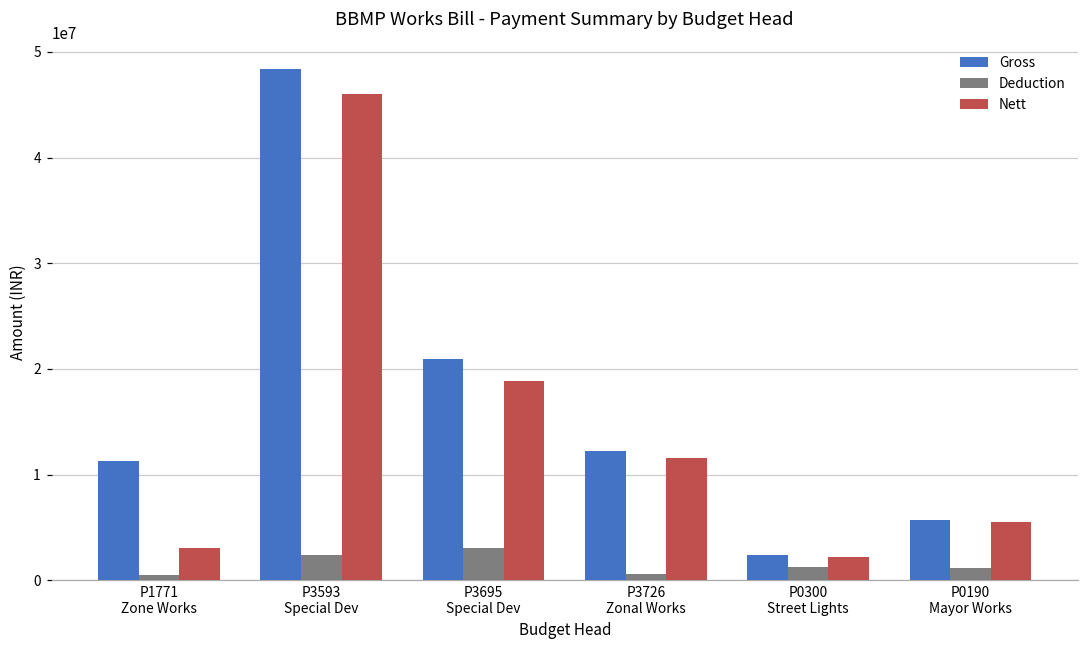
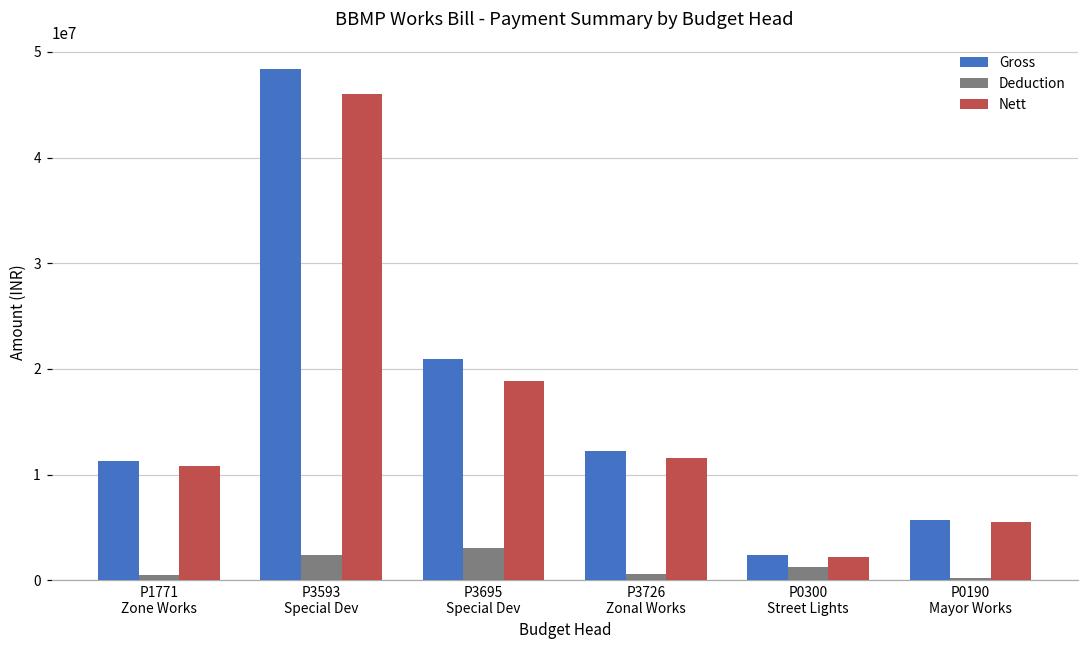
Nett, P1771 Zone Works: 3000000 -> 11000000
Deduction, P0190 Mayor Works: 1000000 -> 0
